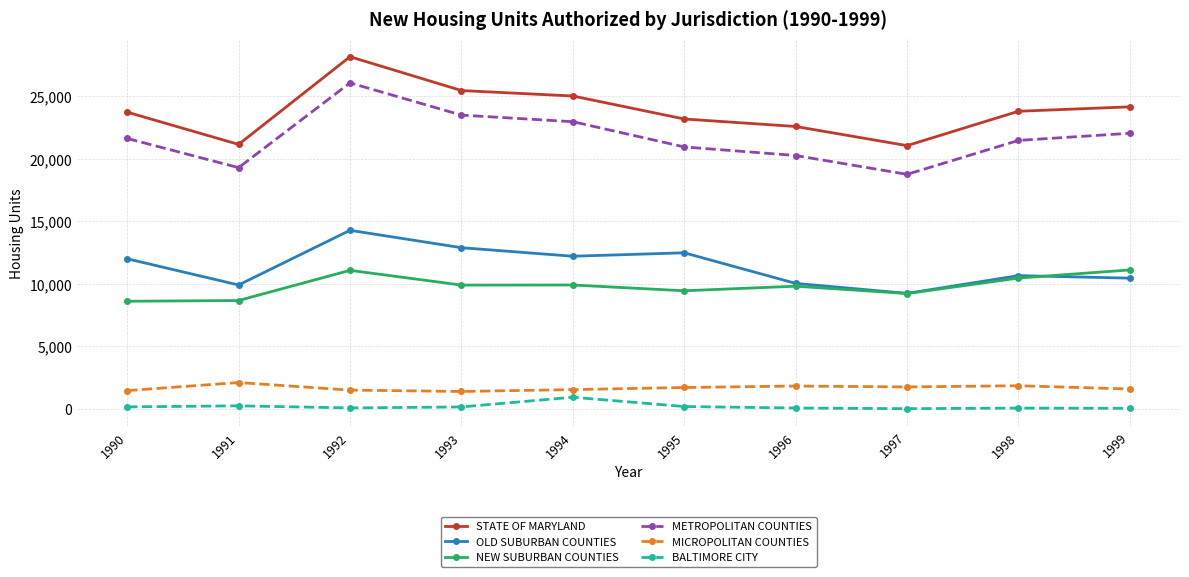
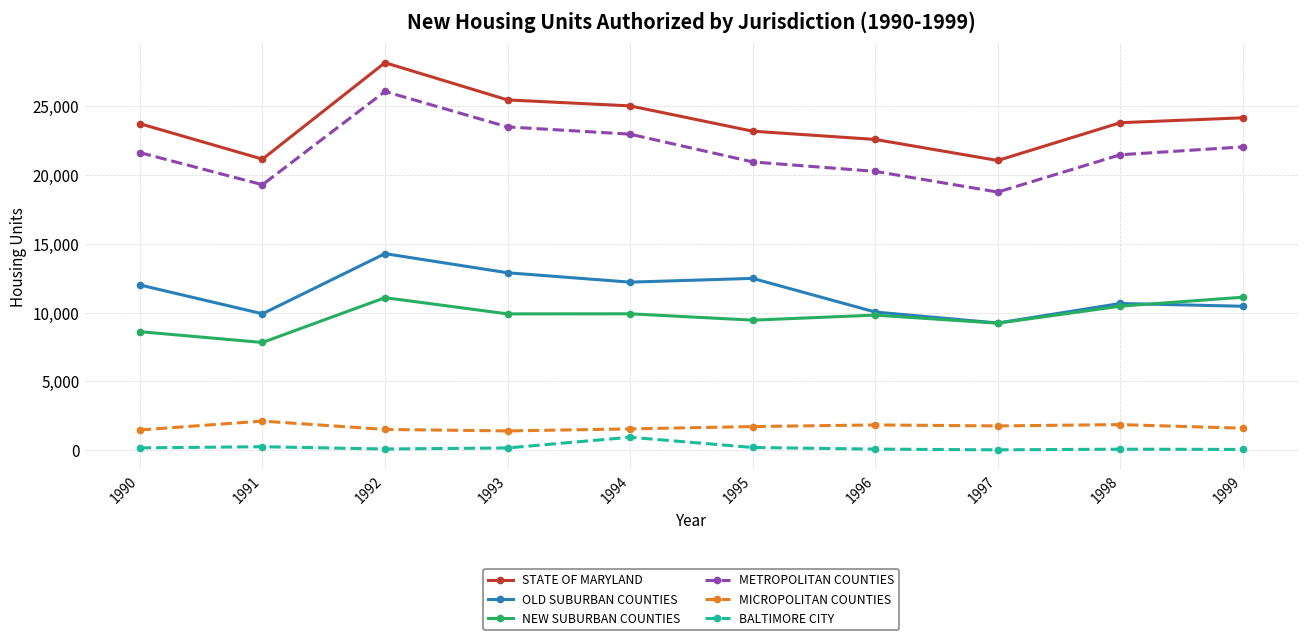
NEW SUBURBAN COUNTIES, 1991: 8,700 -> 7,800
